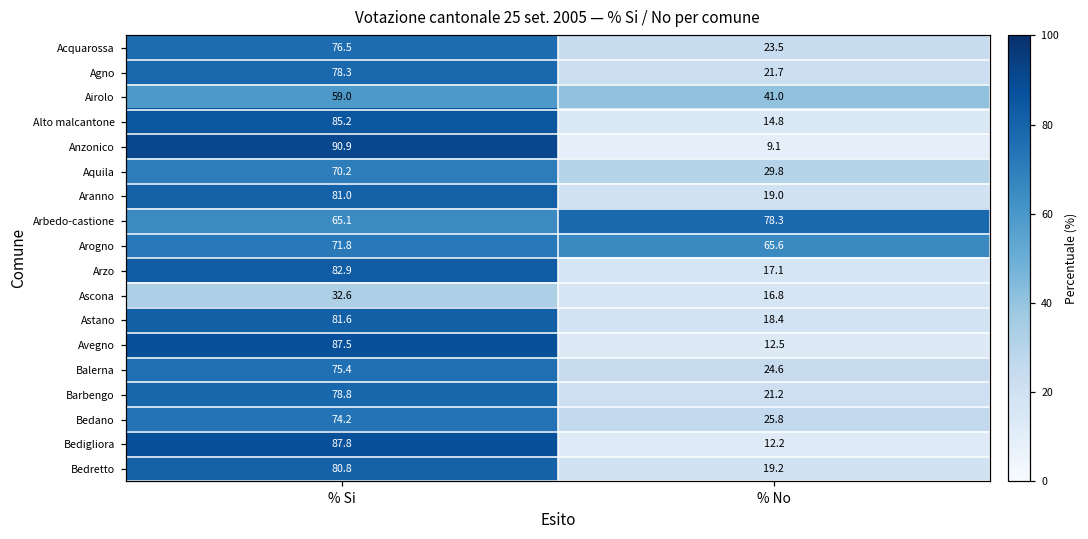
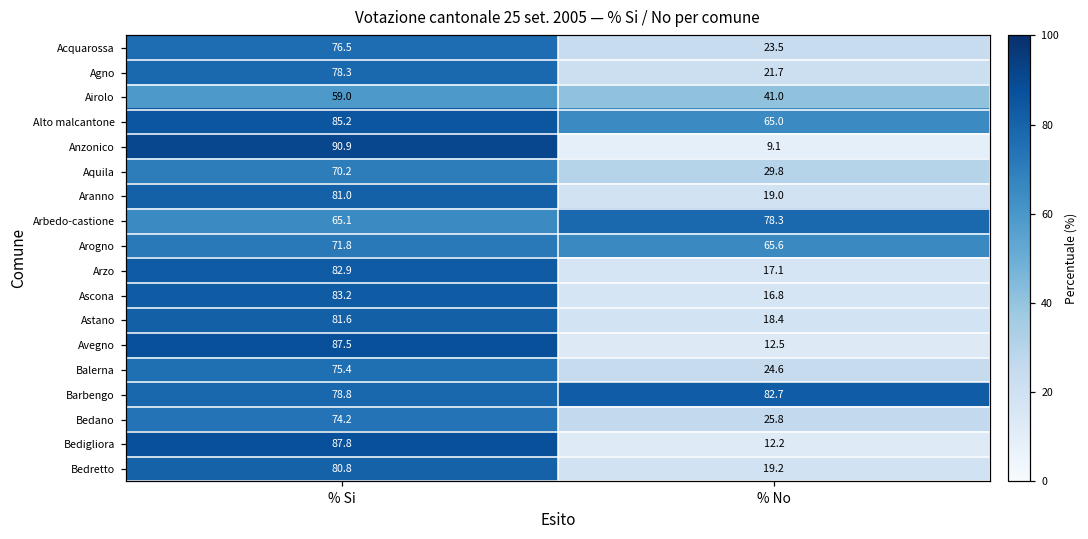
Alto malcantone, % No: 14.8 -> 65.0
Ascona, % Si: 32.6 -> 83.2
Barbengo, % No: 21.2 -> 82.7
